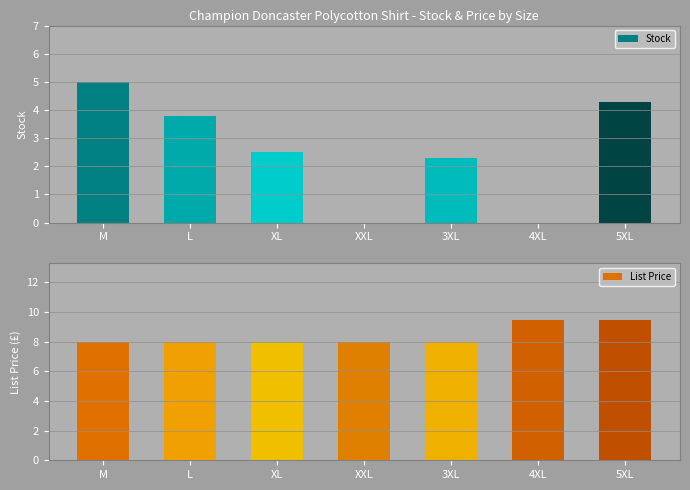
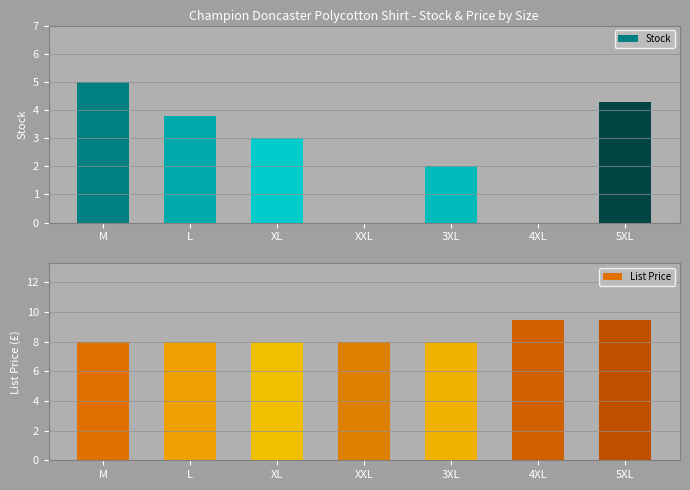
Champion Doncaster Polycotton Shirt - Stock & Price by Size, XL: 2.5 -> 3.0
Champion Doncaster Polycotton Shirt - Stock & Price by Size, 3XL: 2.3 -> 2.0
